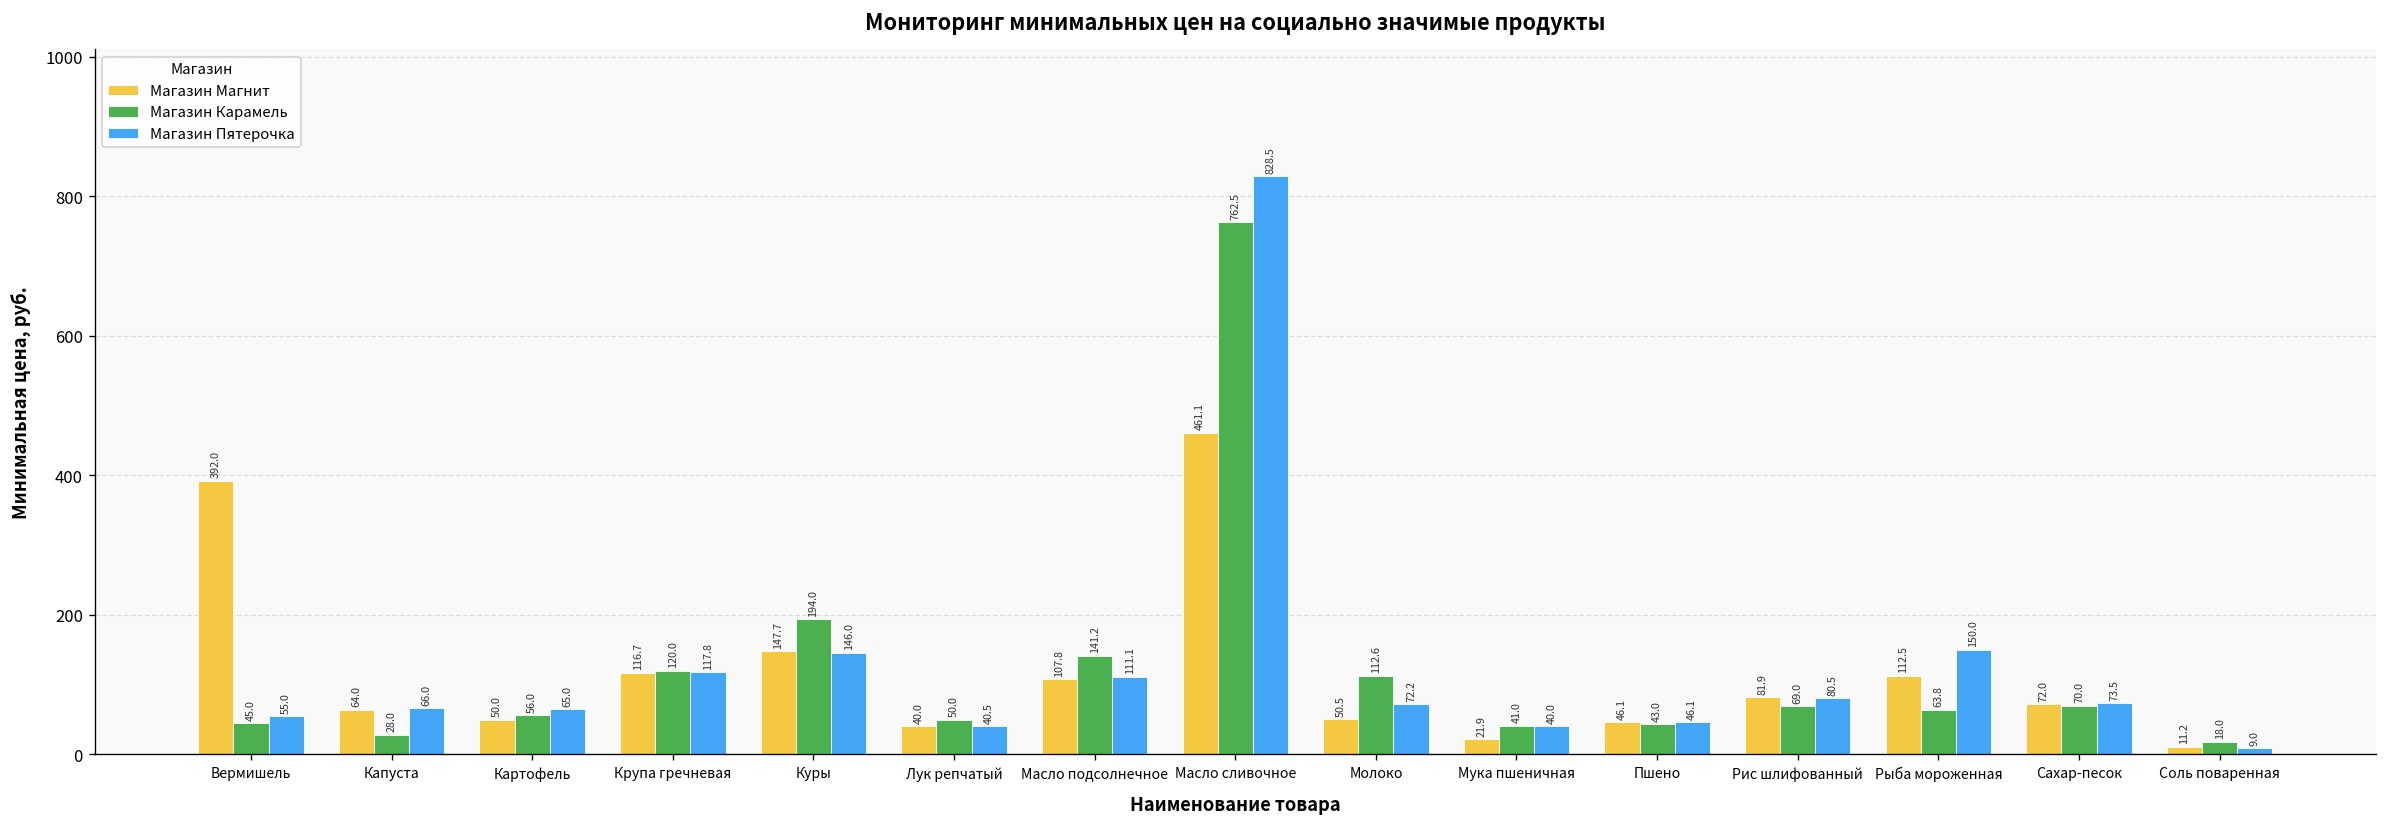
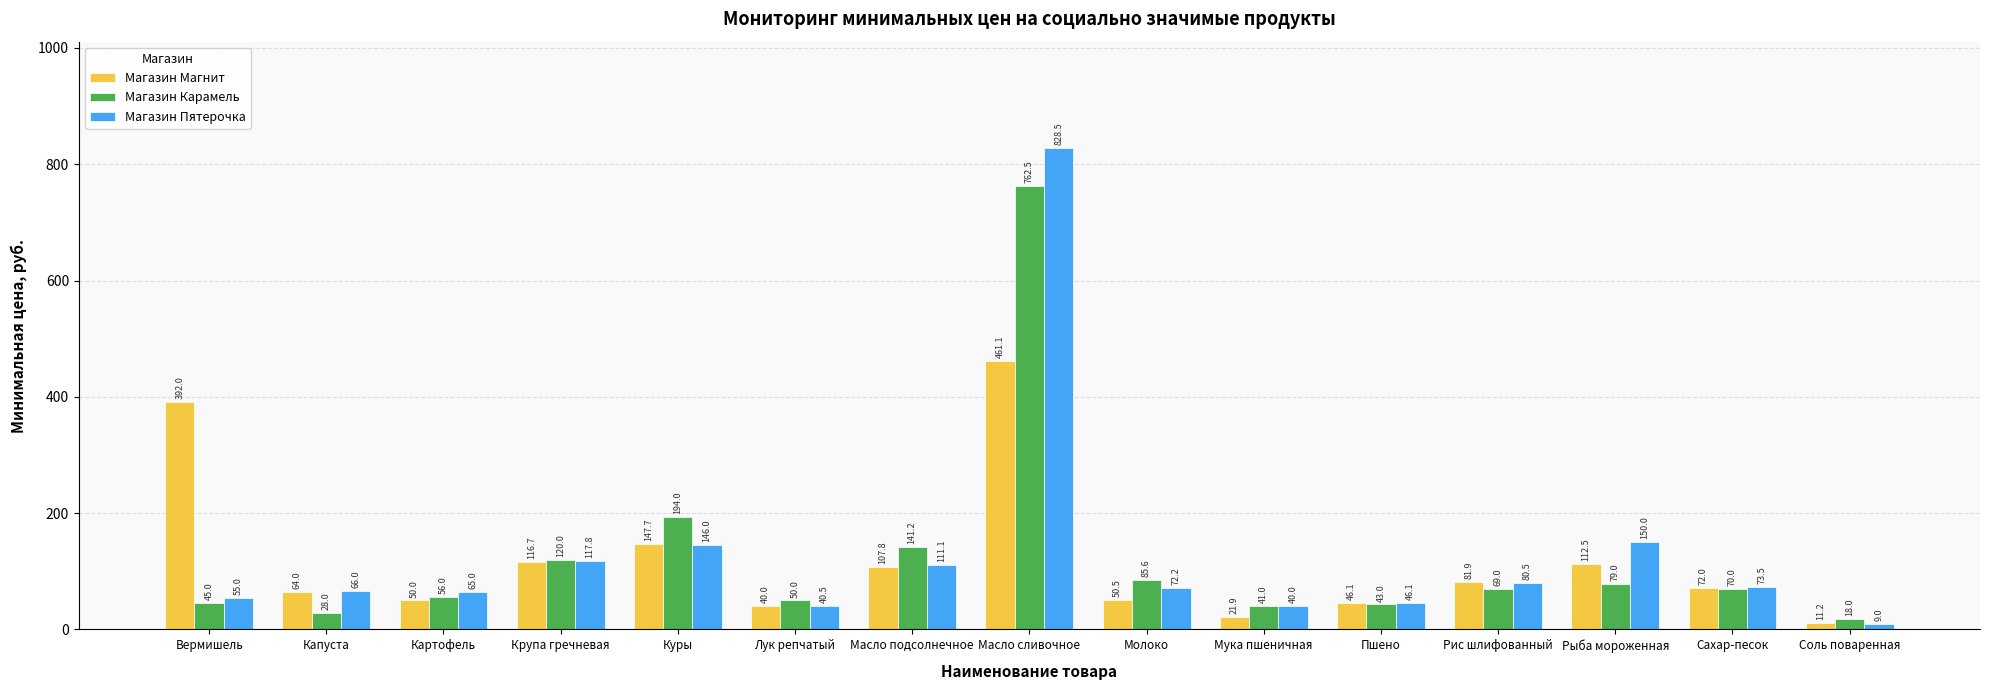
Магазин Карамель, Молоко: 112.6 -> 85.6
Магазин Карамель, Рыба мороженная: 63.8 -> 79.0
